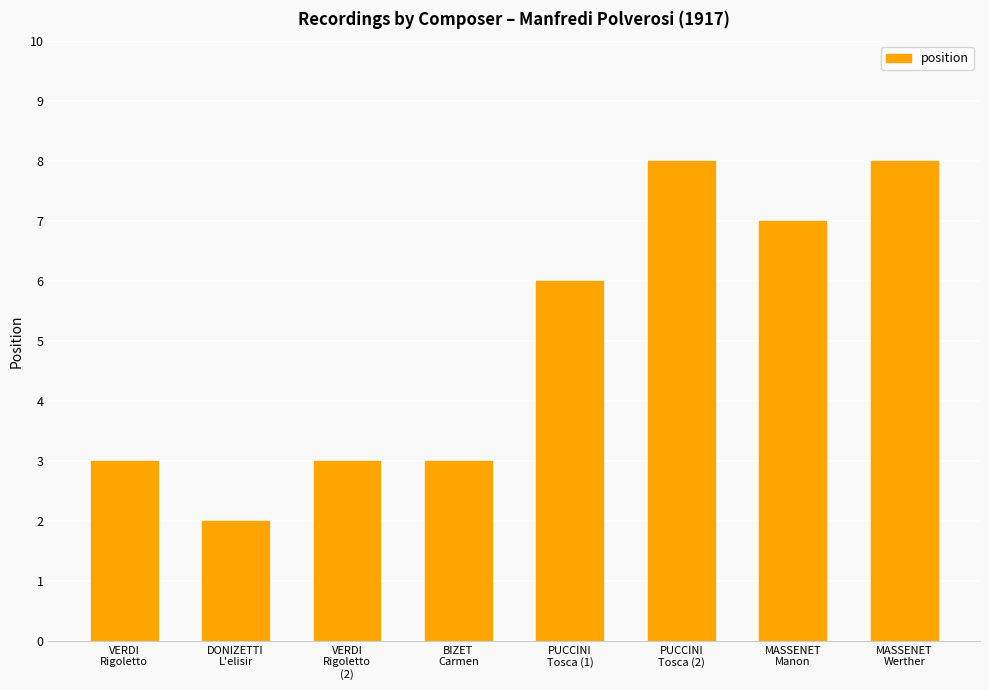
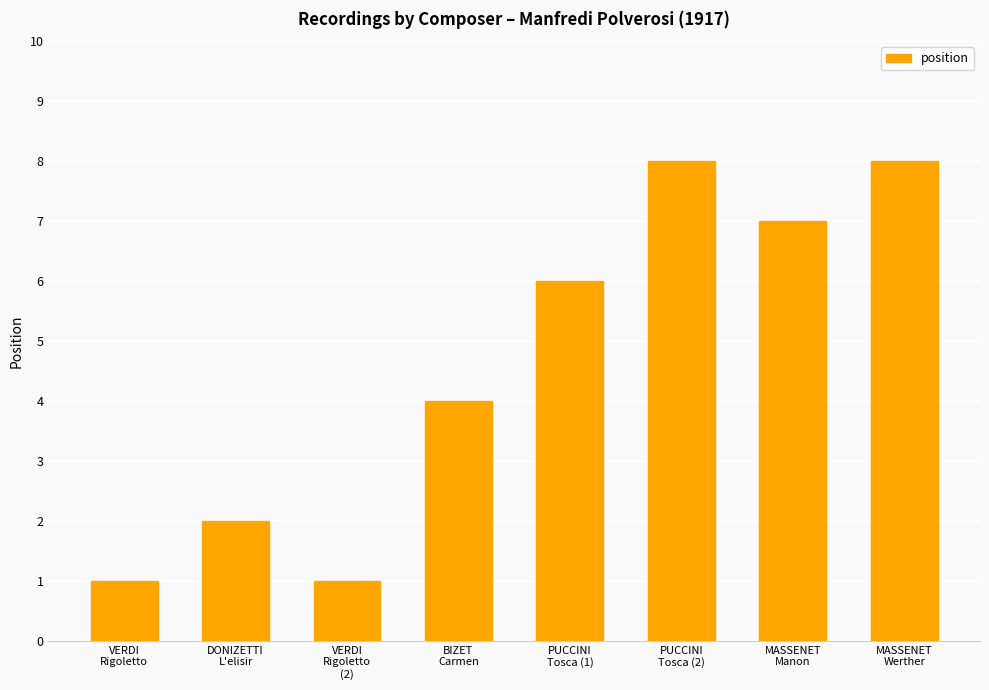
VERDI Rigoletto: 3 -> 1
VERDI Rigoletto (2): 3 -> 1
BIZET Carmen: 3 -> 4
